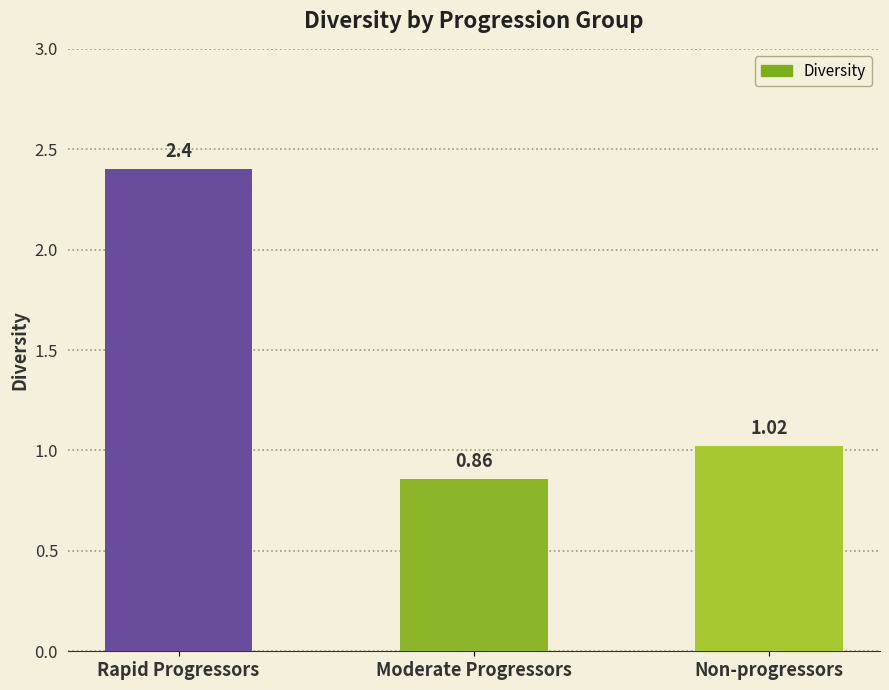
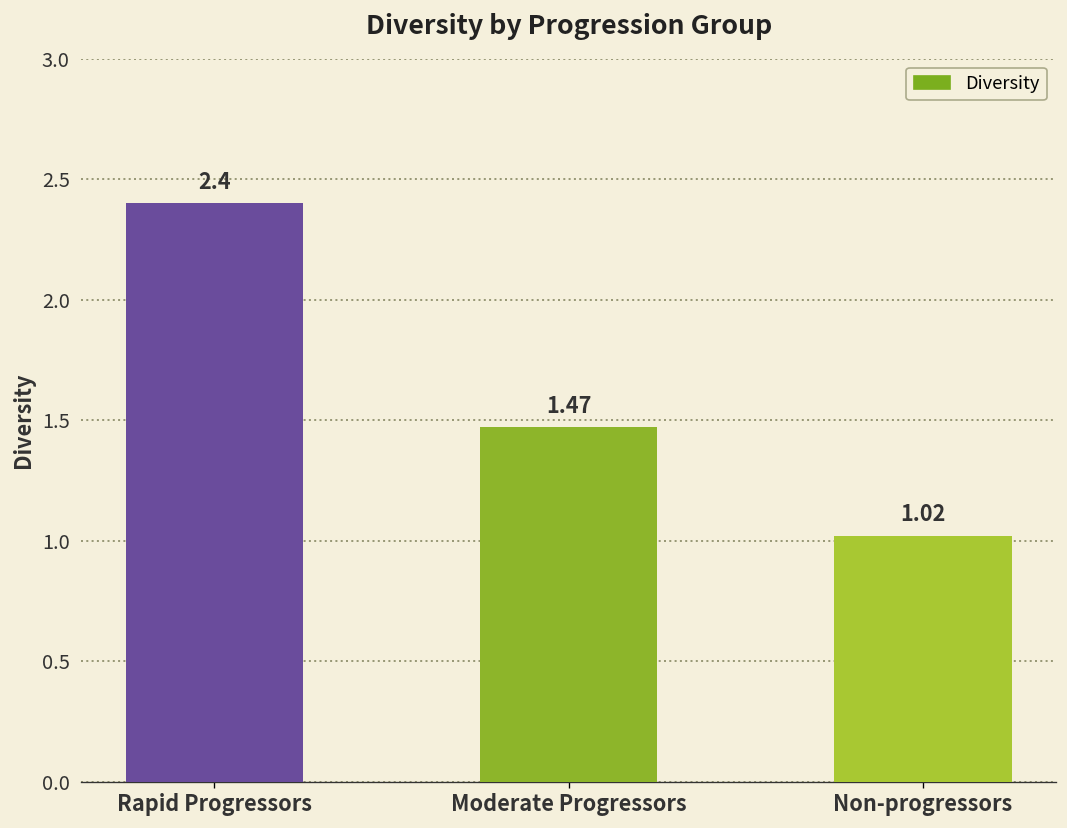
Moderate Progressors: 0.86 -> 1.47
